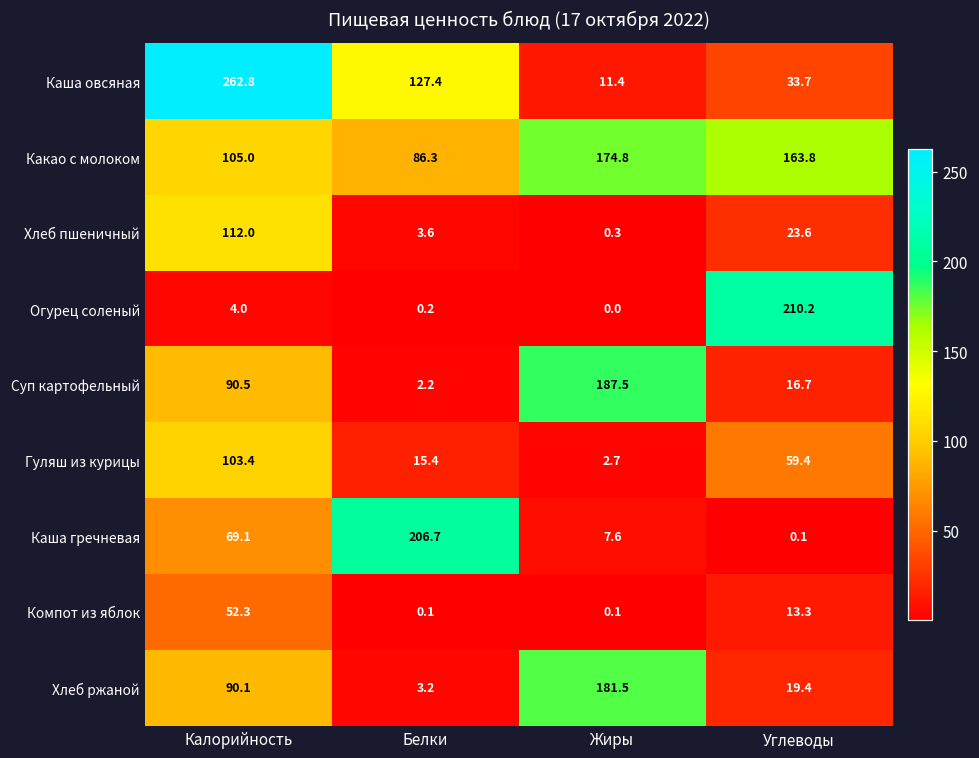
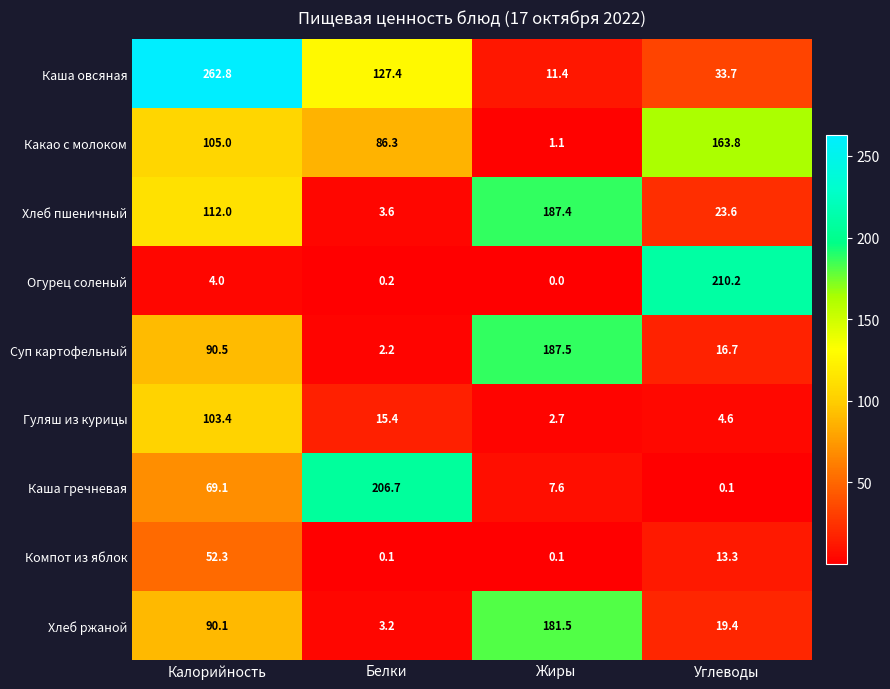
Какао с молоком, Жиры: 174.8 -> 1.1
Хлеб пшеничный, Жиры: 0.3 -> 187.4
Гуляш из курицы, Углеводы: 59.4 -> 4.6
